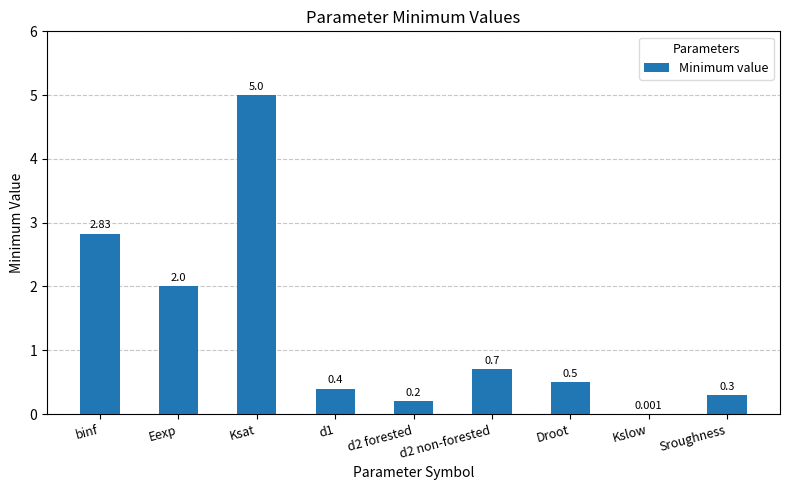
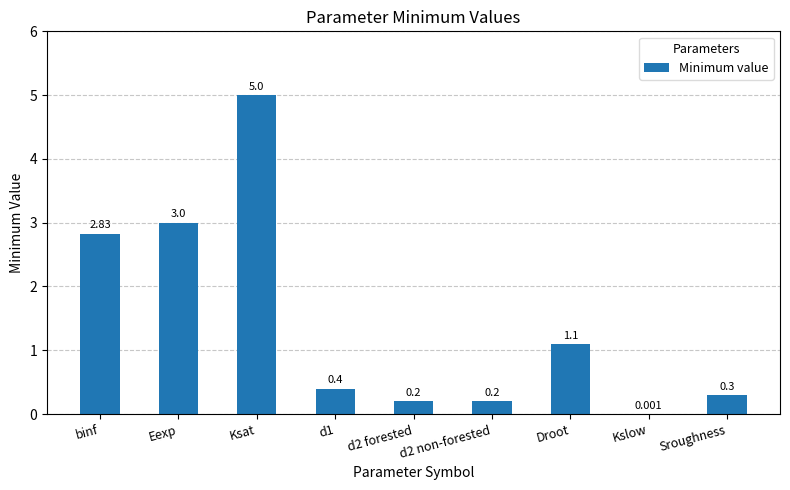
Eexp: 2.0 -> 3.0
d2 non-forested: 0.7 -> 0.2
Droot: 0.5 -> 1.1
